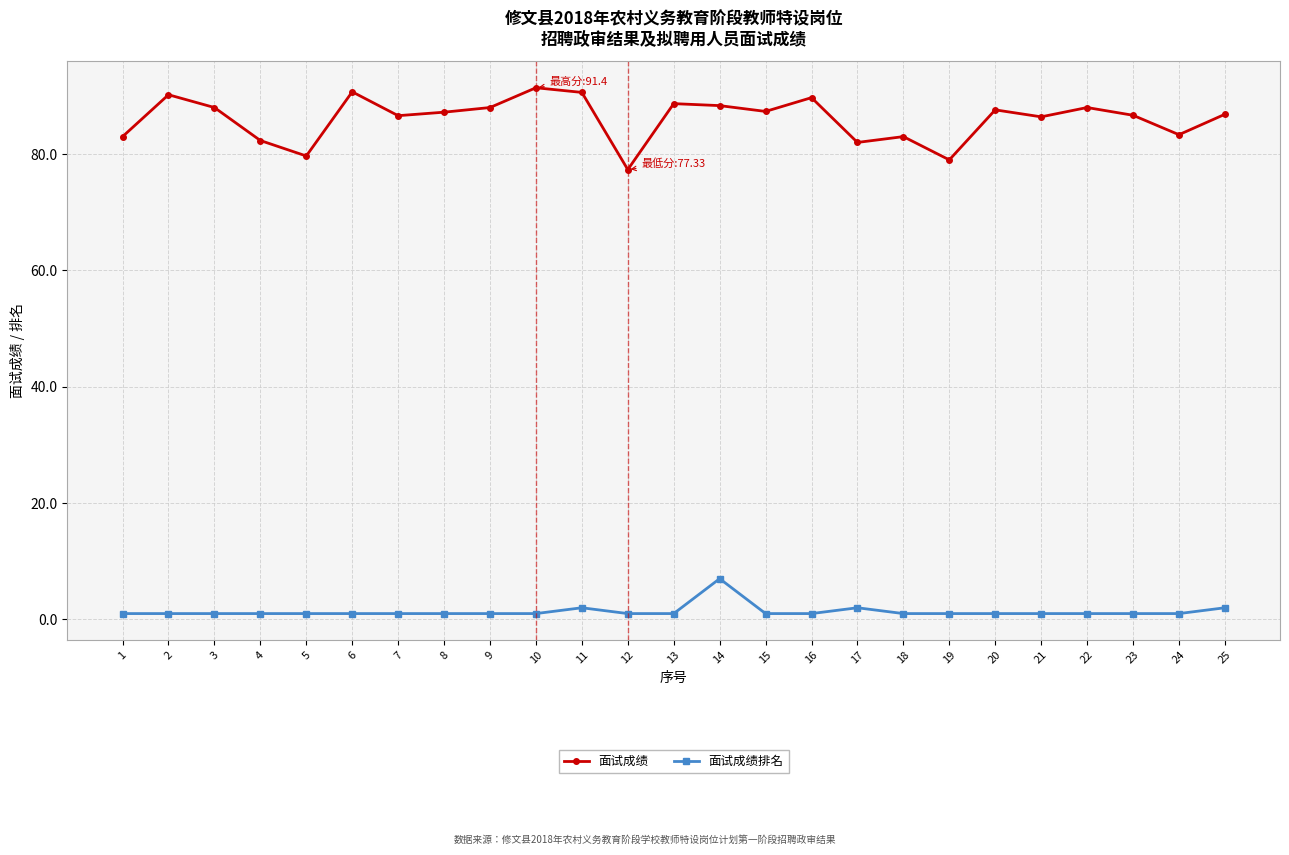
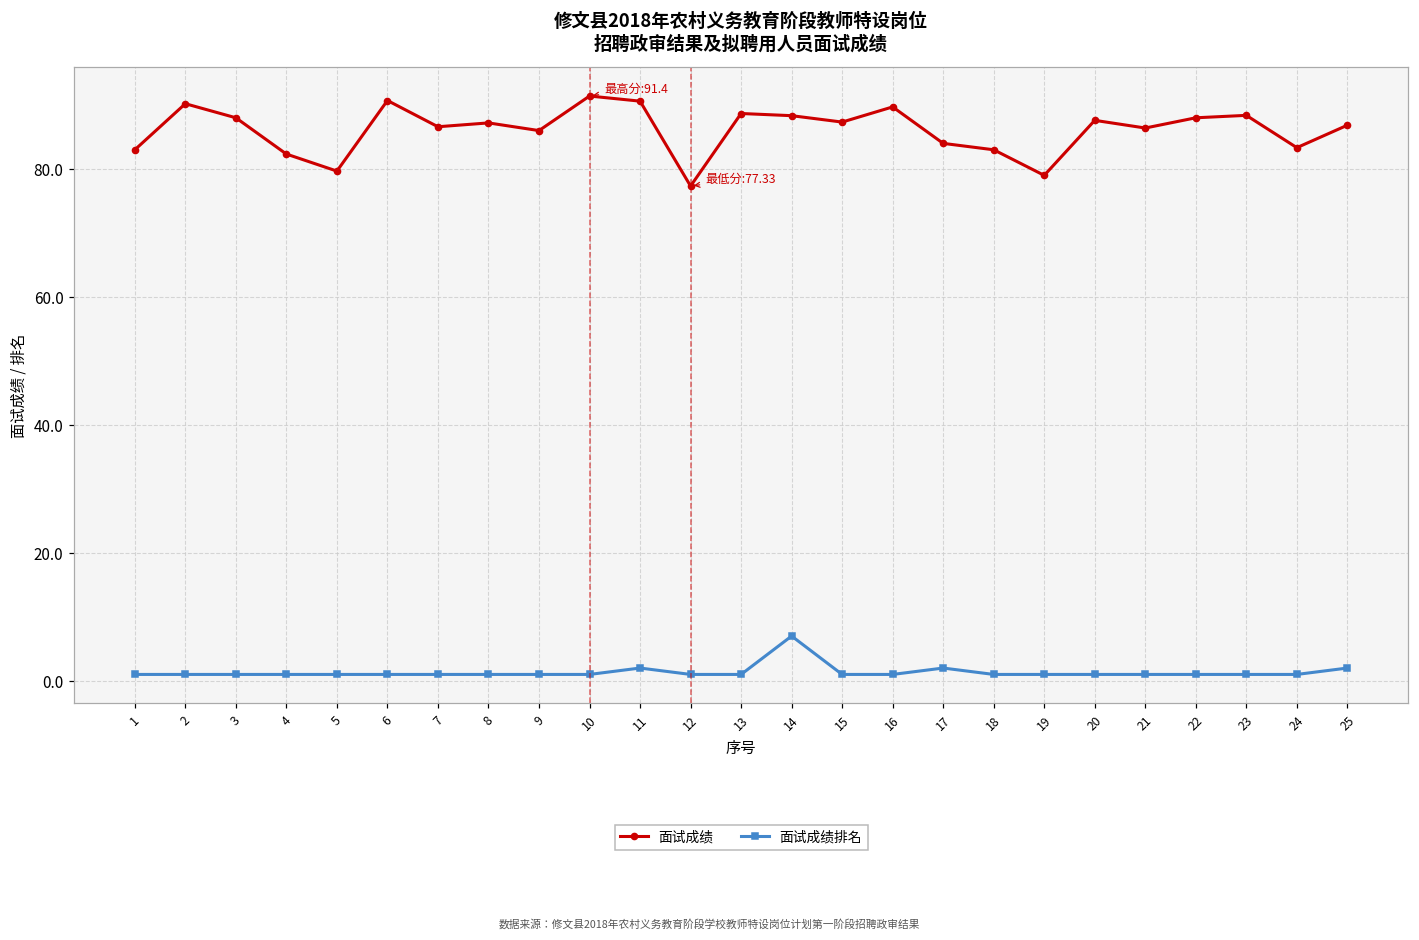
面试成绩, 9: 88 -> 86
面试成绩, 17: 82 -> 84
面试成绩, 23: 87 -> 88
